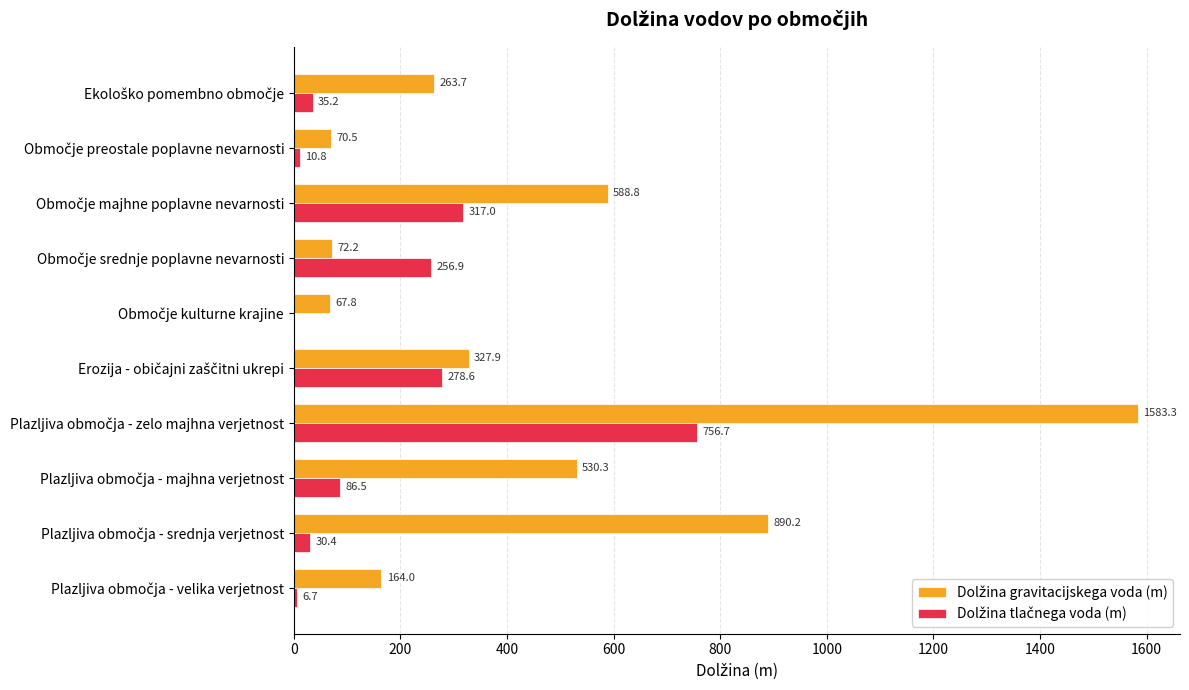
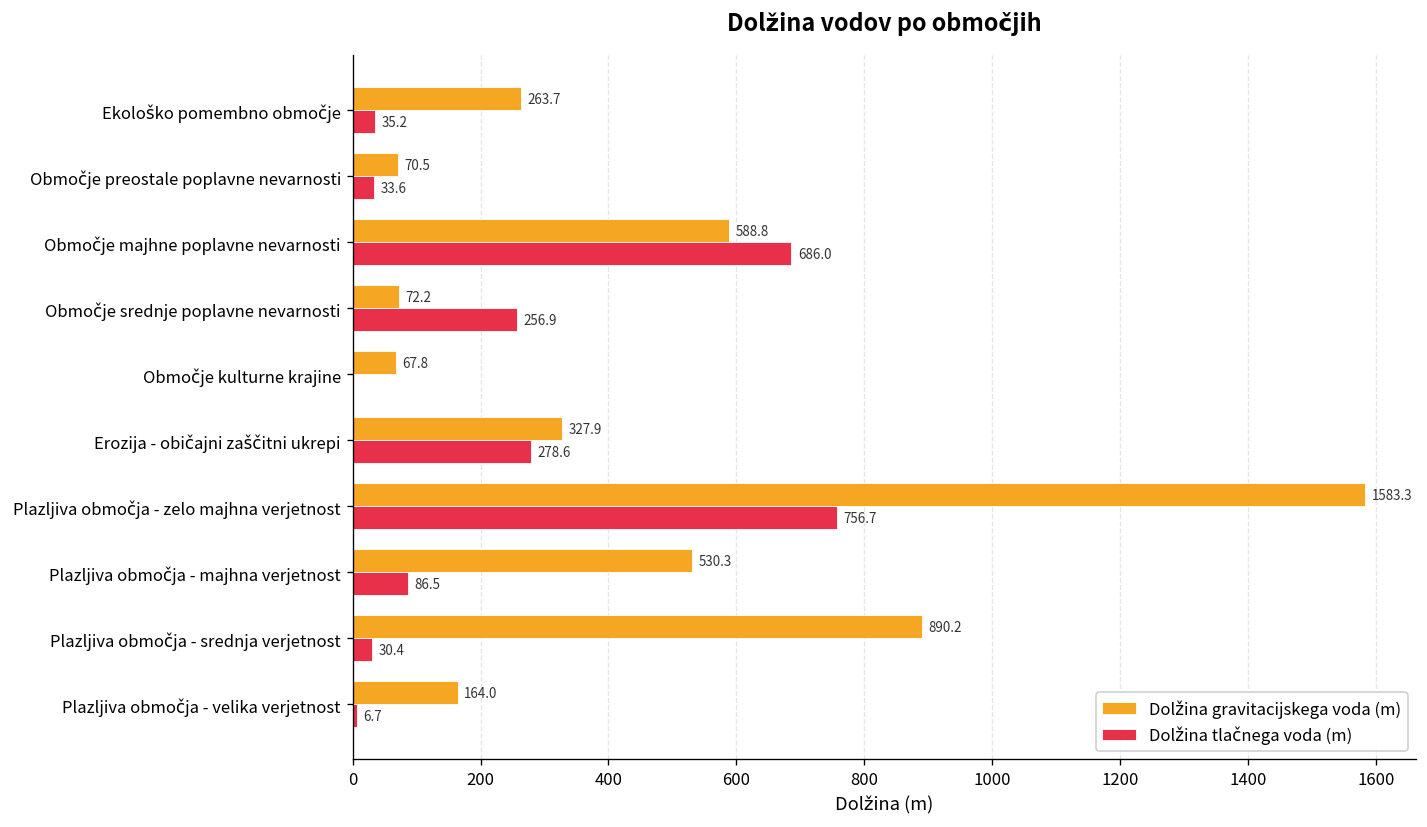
Dolžina tlačnega voda (m), Območje preostale poplavne nevarnosti: 10.8 -> 33.6
Dolžina tlačnega voda (m), Območje majhne poplavne nevarnosti: 317.0 -> 686.0
